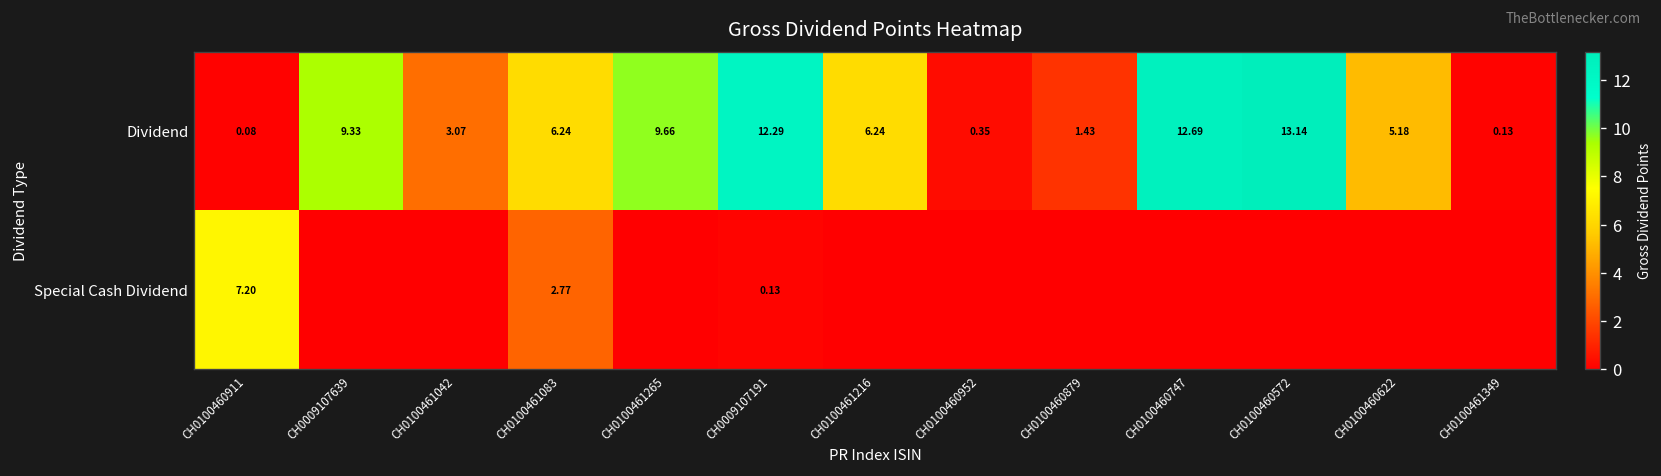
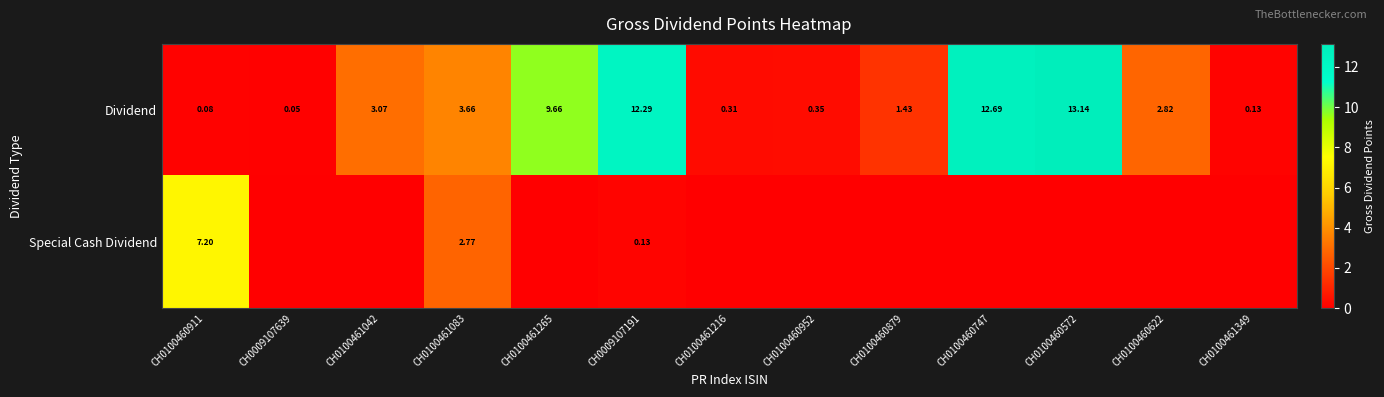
Dividend, CH0009107639: 9.33 -> 0.05
Dividend, CH0100461083: 6.24 -> 3.66
Dividend, CH0100461216: 6.24 -> 0.31
Dividend, CH0100460622: 5.18 -> 2.82
